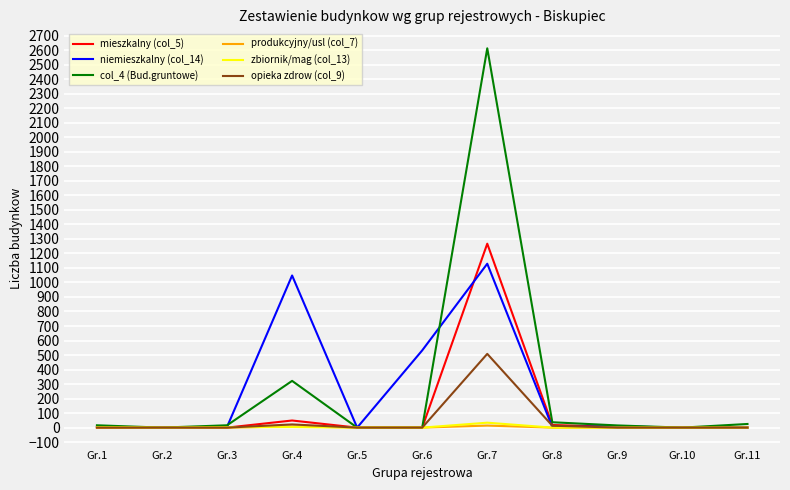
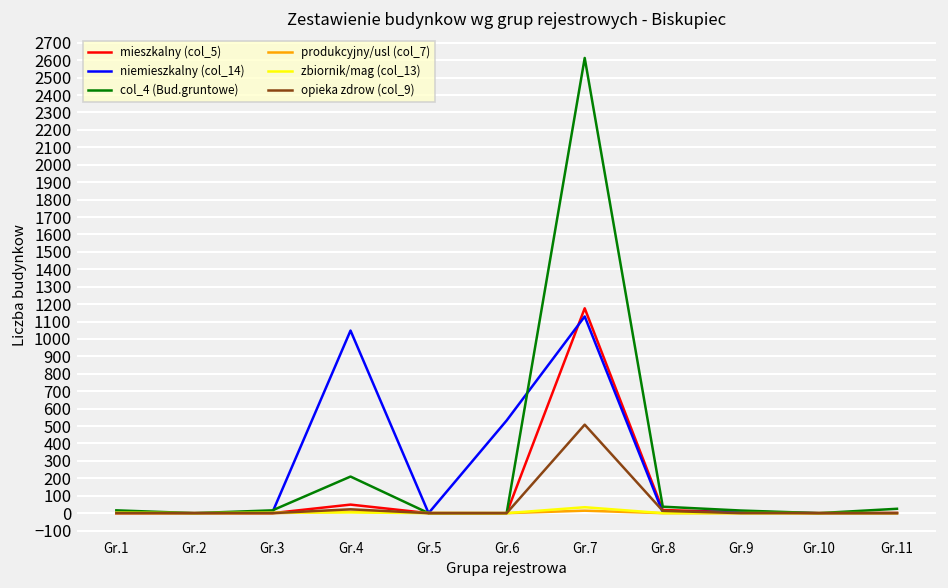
col_4 (Bud.gruntowe), Gr.4: 320 -> 210
mieszkalny (col_5), Gr.7: 1270 -> 1180
